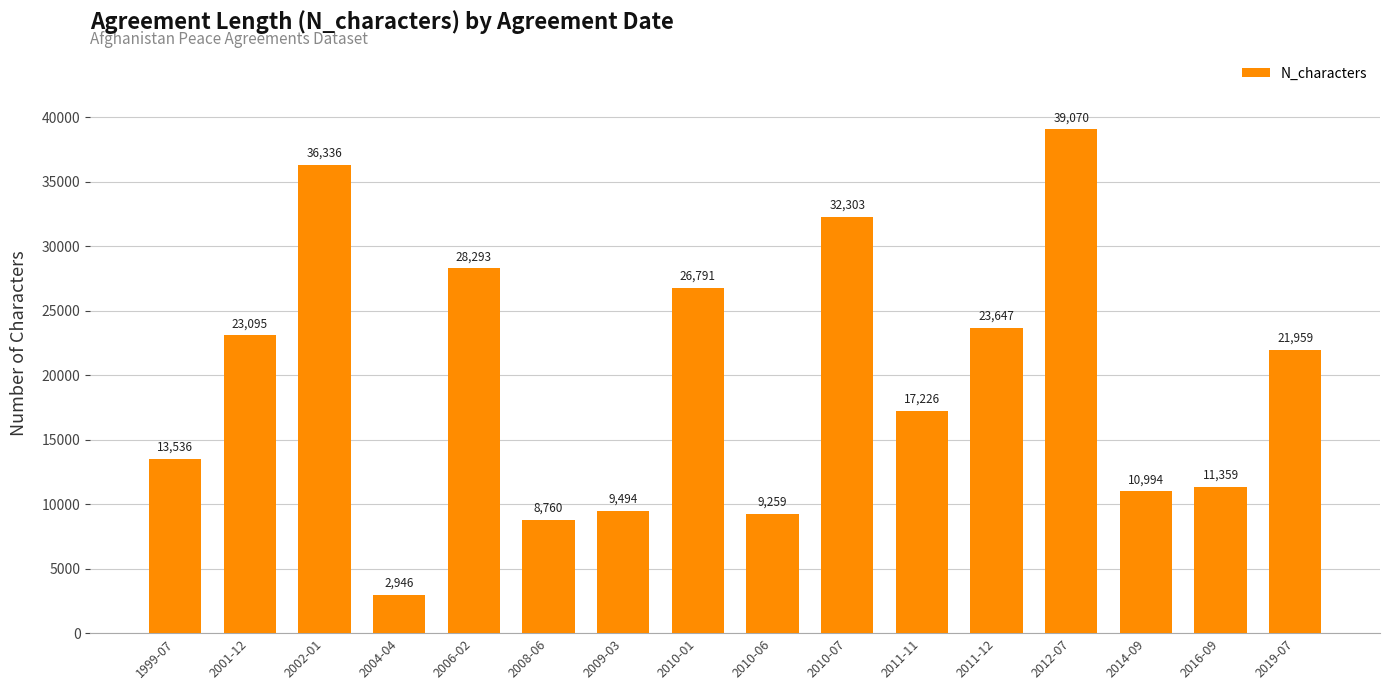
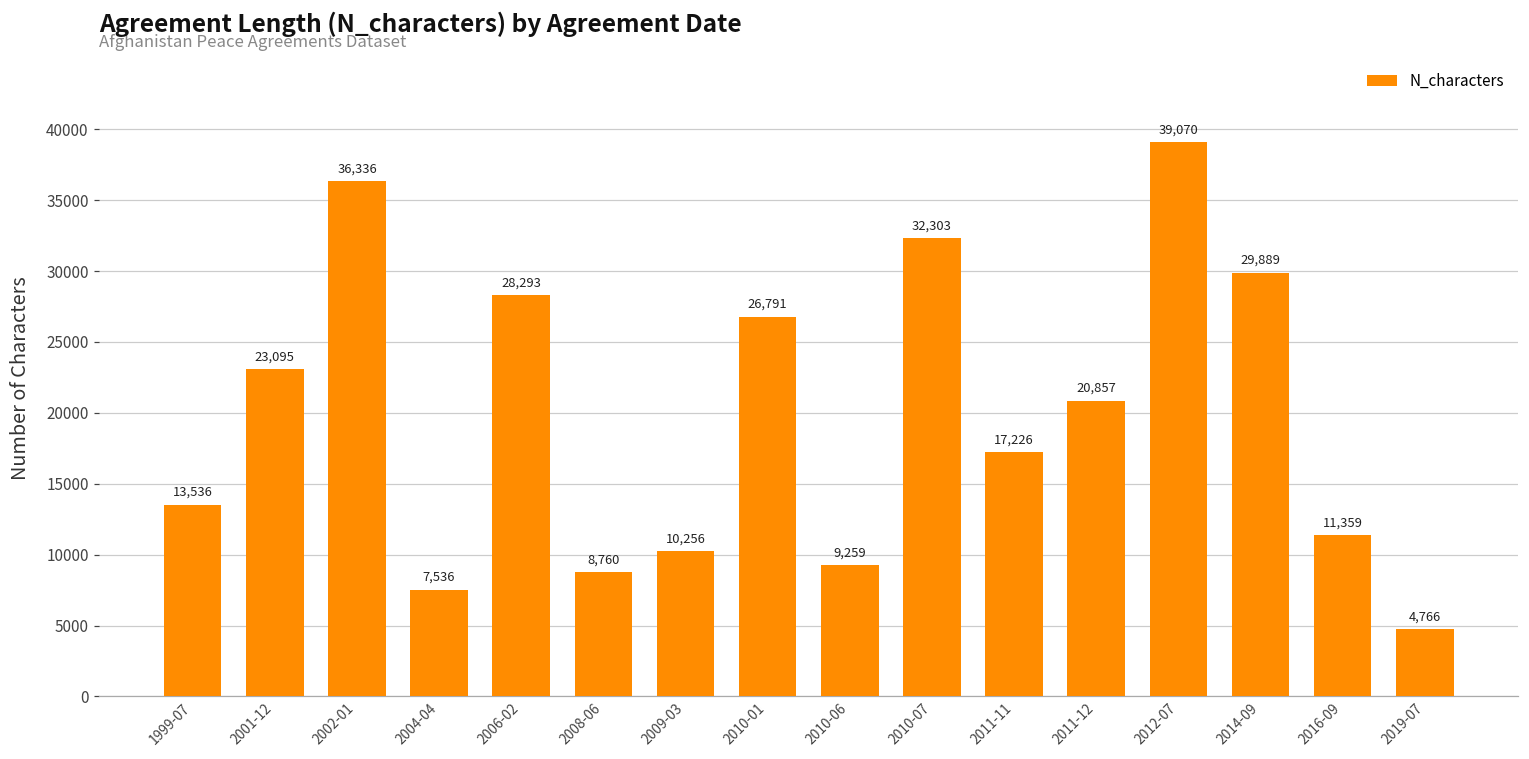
2004-04: 2,946 -> 7,536
2009-03: 9,494 -> 10,256
2011-12: 23,647 -> 20,857
2014-09: 10,994 -> 29,889
2019-07: 21,959 -> 4,766
